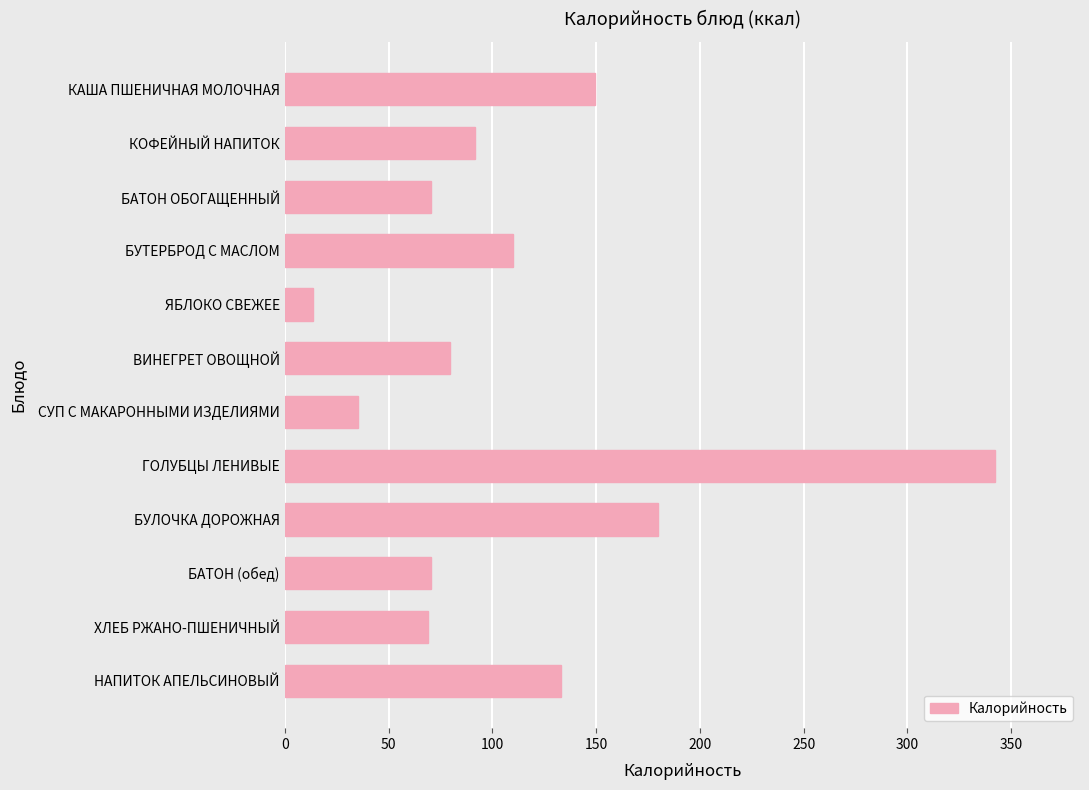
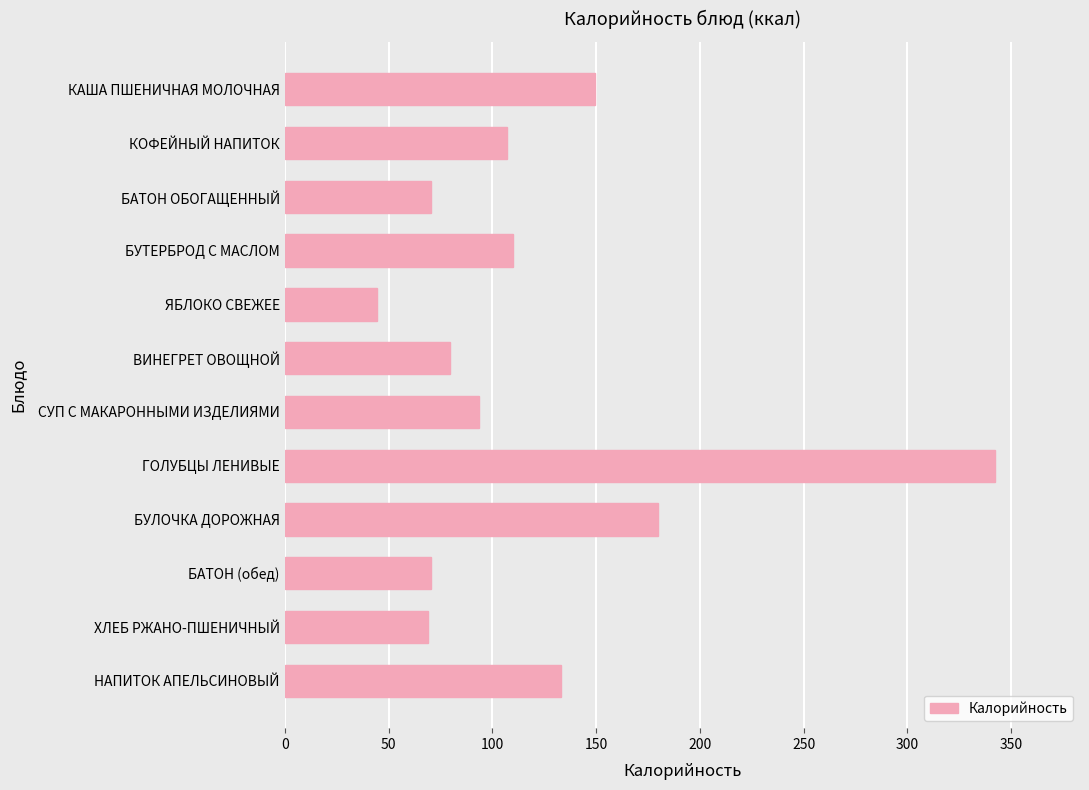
КОФЕЙНЫЙ НАПИТОК: 92 -> 107
ЯБЛОКО СВЕЖЕЕ: 14 -> 44
СУП С МАКАРОННЫМИ ИЗДЕЛИЯМИ: 35 -> 94
